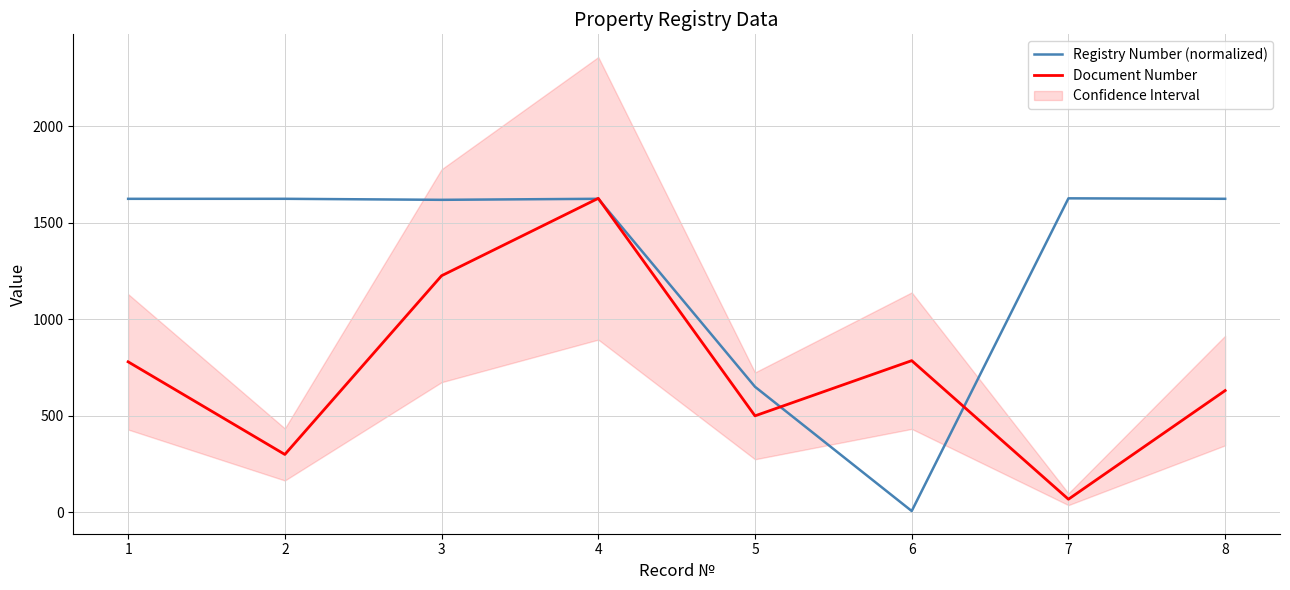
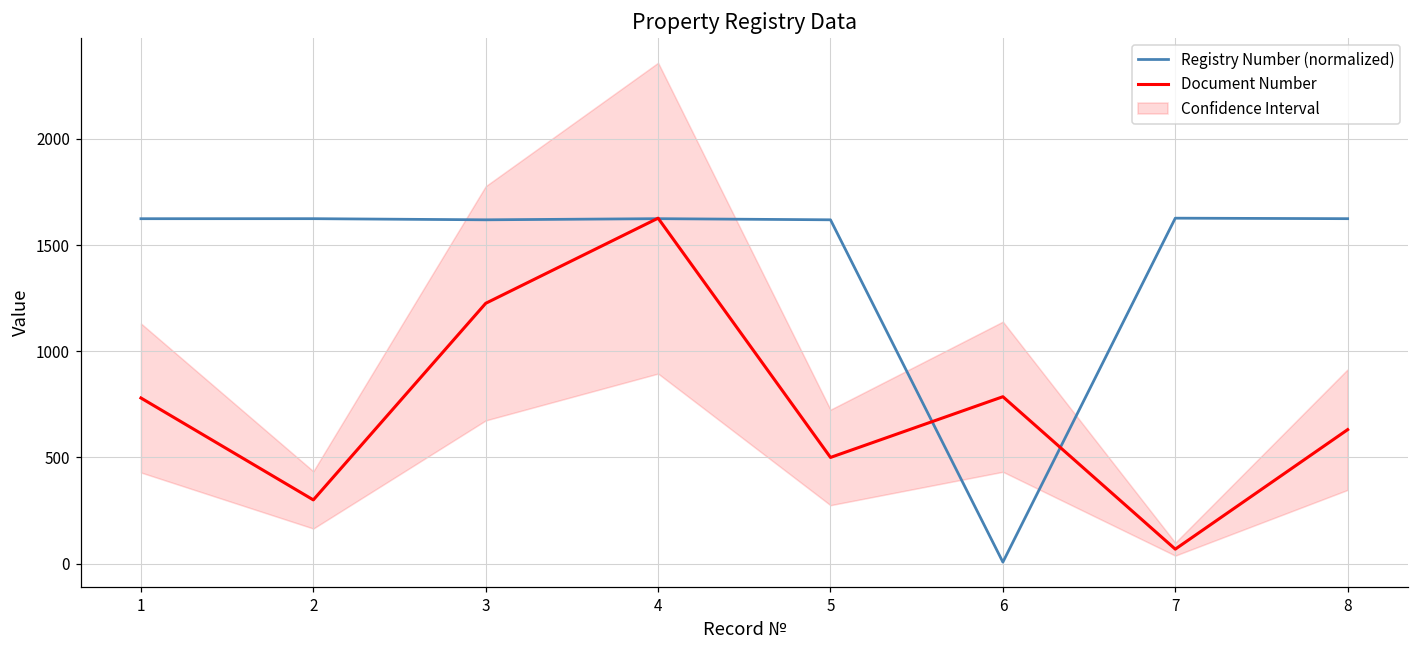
Registry Number (normalized), 5: 650 -> 1620
